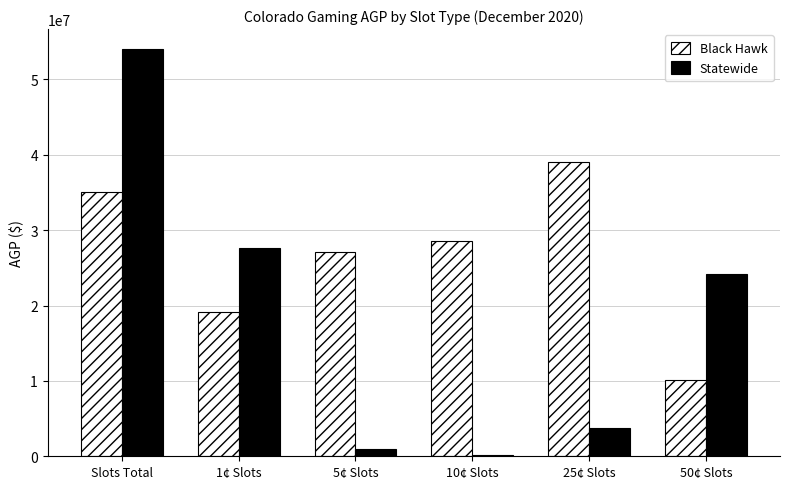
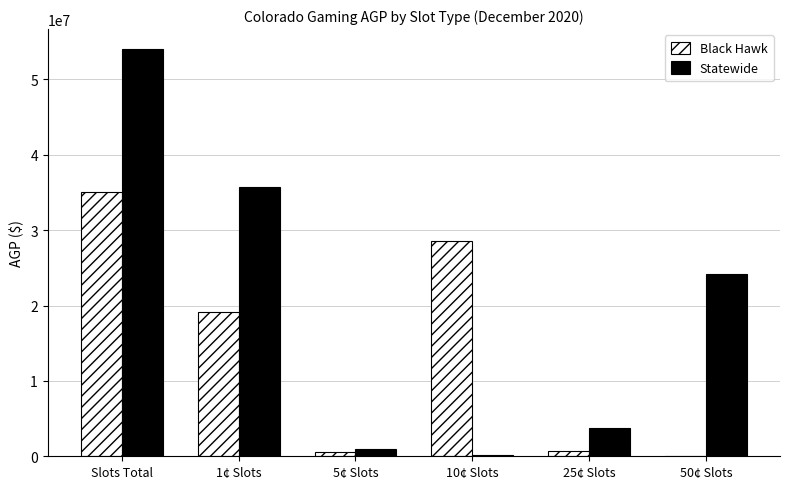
Statewide, 1¢ Slots: 28000000 -> 36000000
Black Hawk, 5¢ Slots: 27000000 -> 1000000
Black Hawk, 25¢ Slots: 39000000 -> 1000000
Black Hawk, 50¢ Slots: 10000000 -> 0
